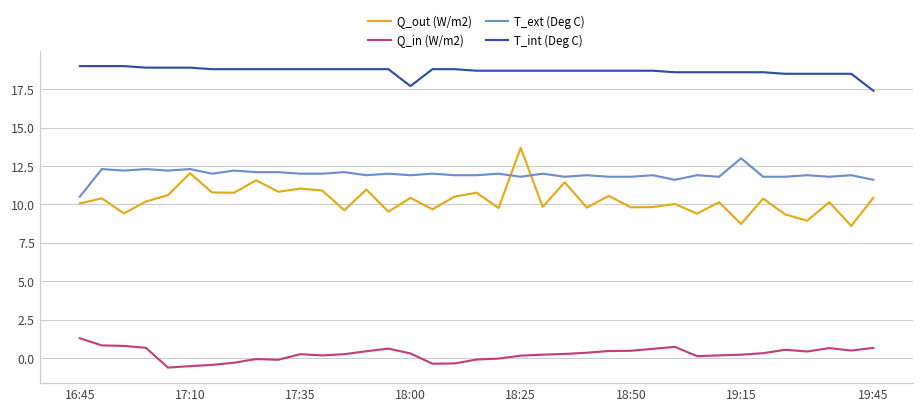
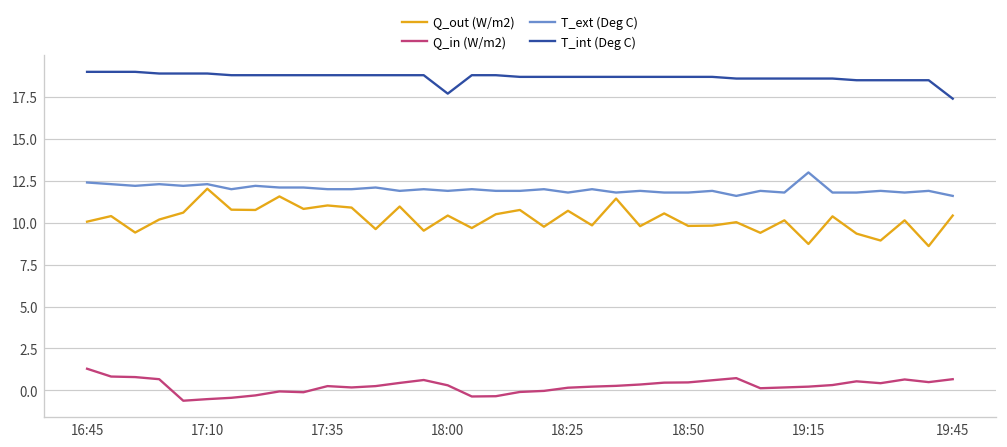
T_ext (Deg C), 16:45: 10.5 -> 12.4
Q_out (W/m2), 18:25: 13.7 -> 10.7
